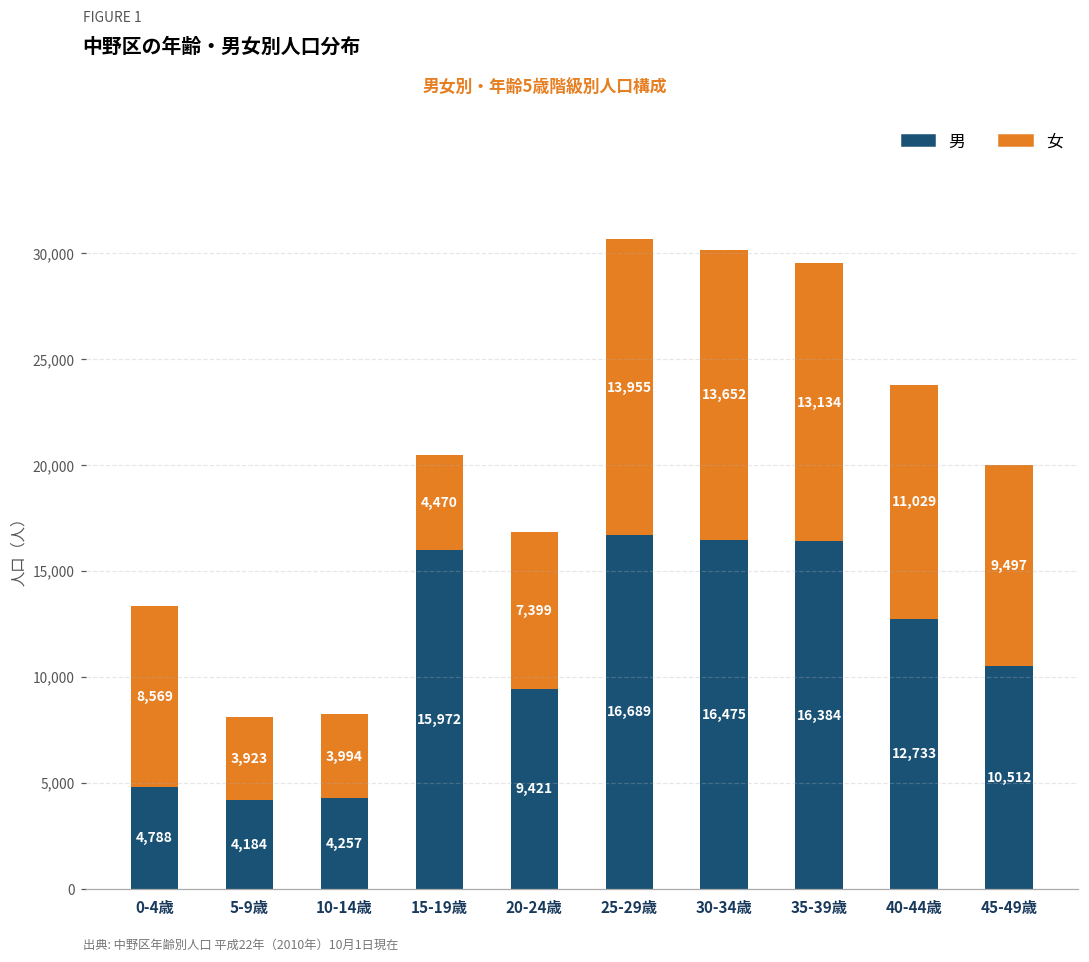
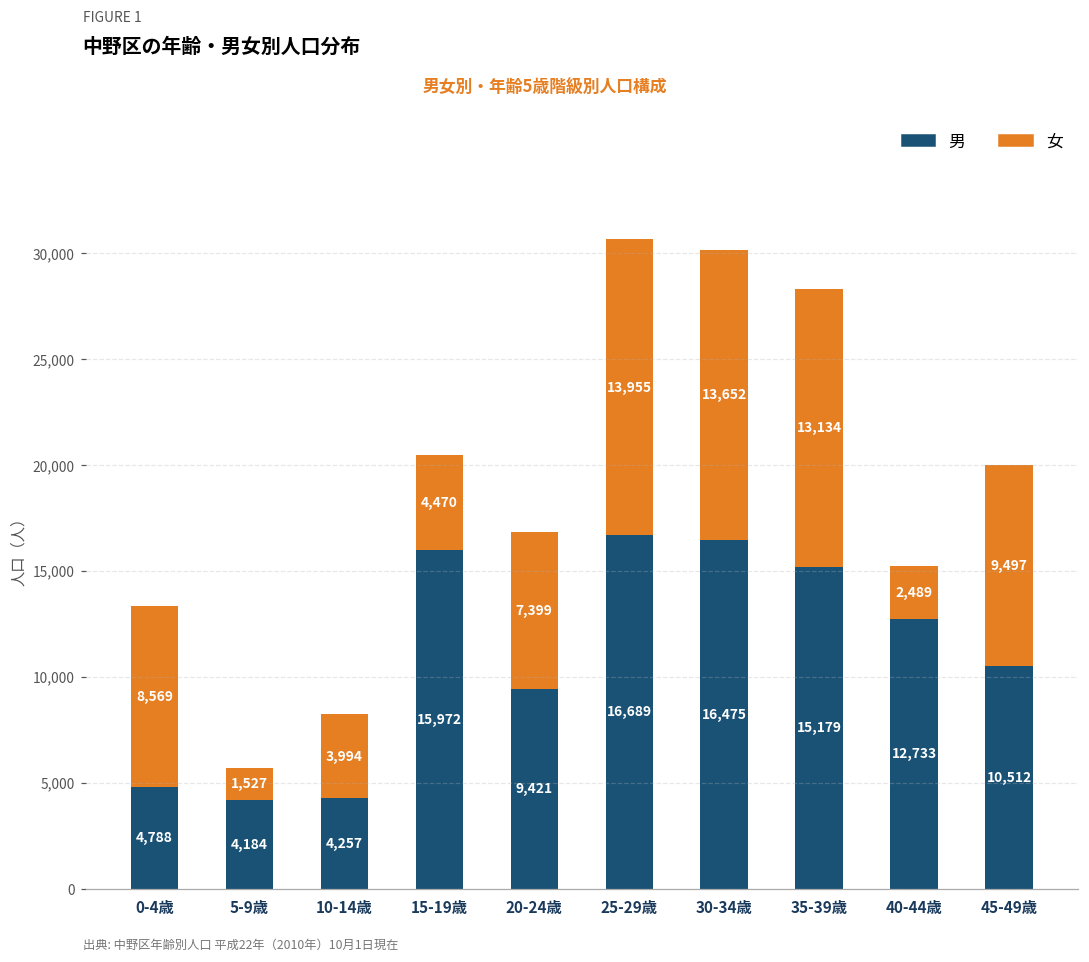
女, 5-9歳: 3,923 -> 1,527
男, 35-39歳: 16,384 -> 15,179
女, 40-44歳: 11,029 -> 2,489
